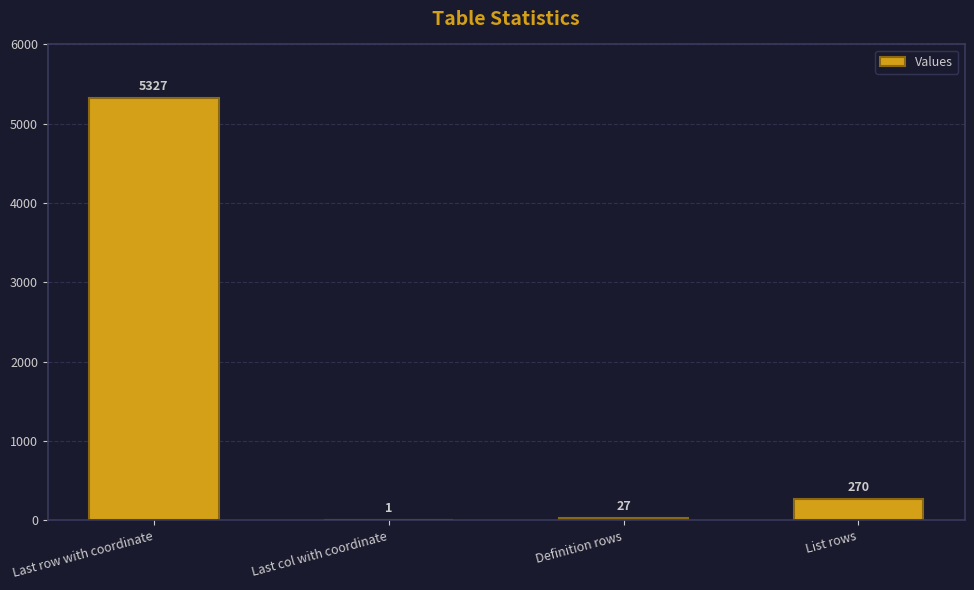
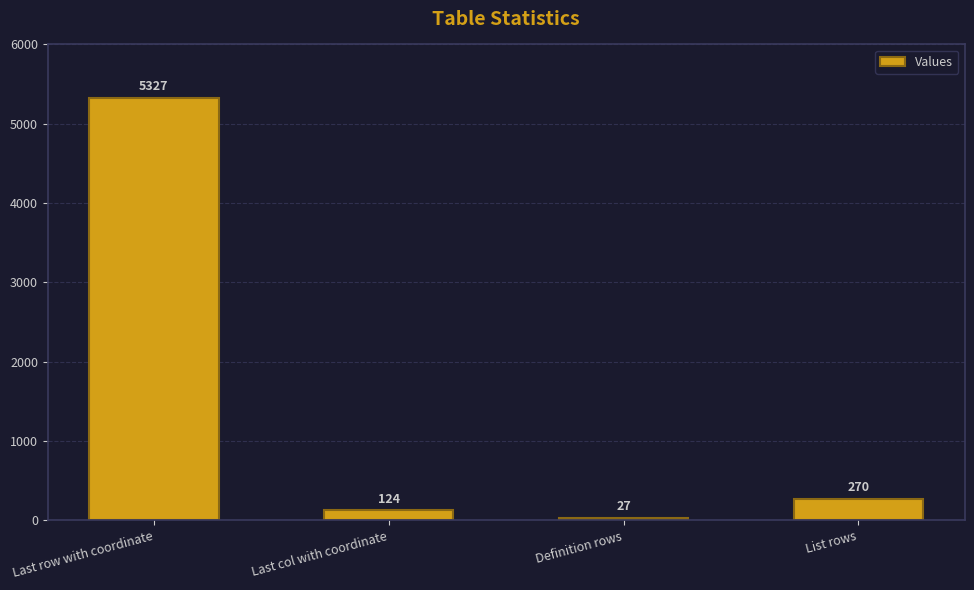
Last col with coordinate: 1 -> 124
